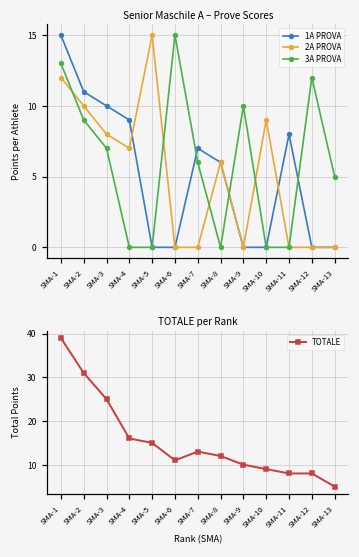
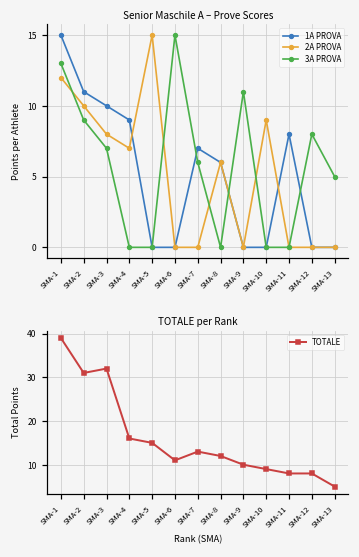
Senior Maschile A – Prove Scores, 3A PROVA, SMA-9: 10 -> 11
Senior Maschile A – Prove Scores, 3A PROVA, SMA-12: 12 -> 8
TOTALE per Rank, SMA-3: 25 -> 32
